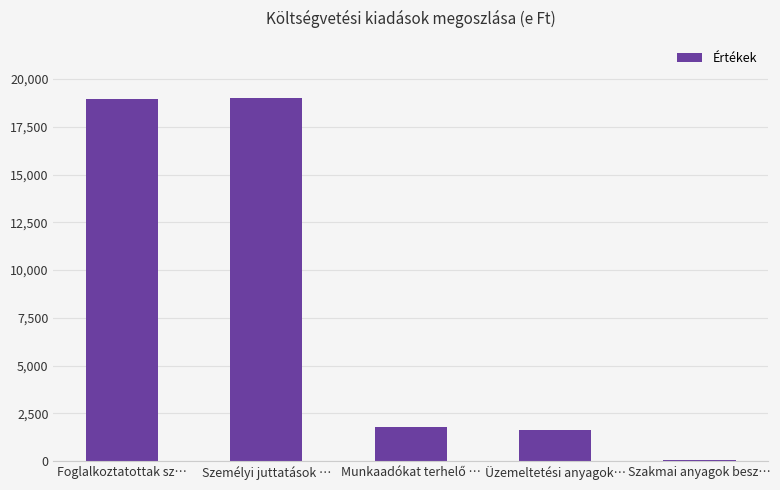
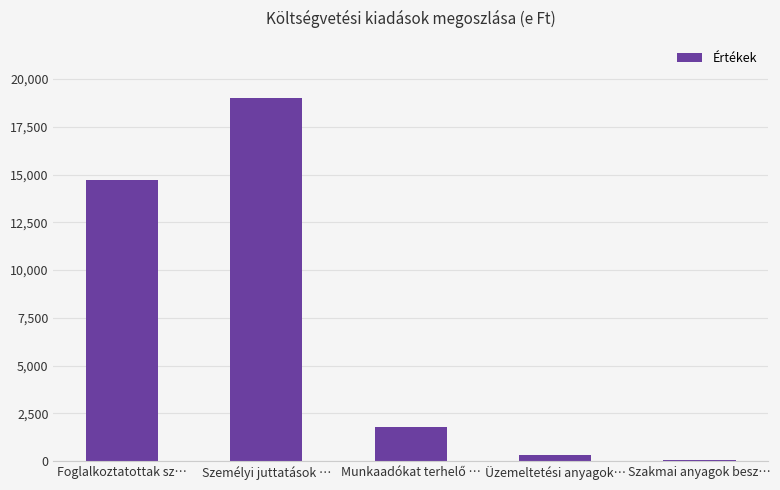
Foglalkoztatottak sz…: 18,900 -> 14,700
Üzemeltetési anyagok…: 1,600 -> 300
